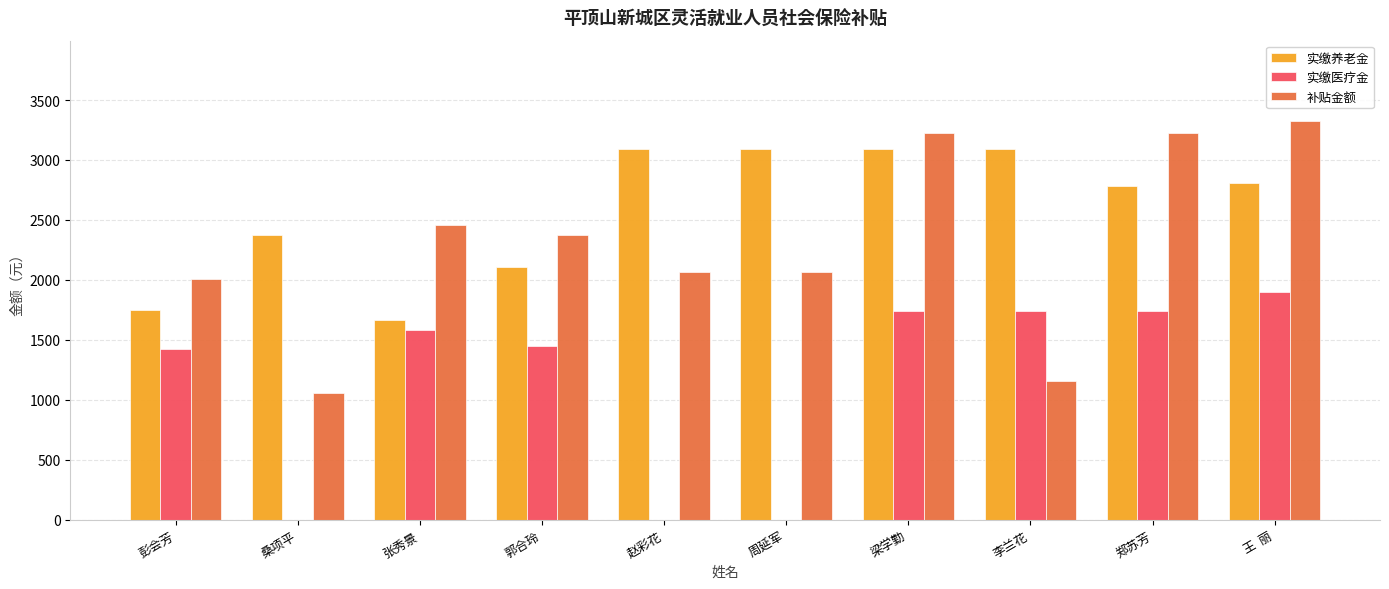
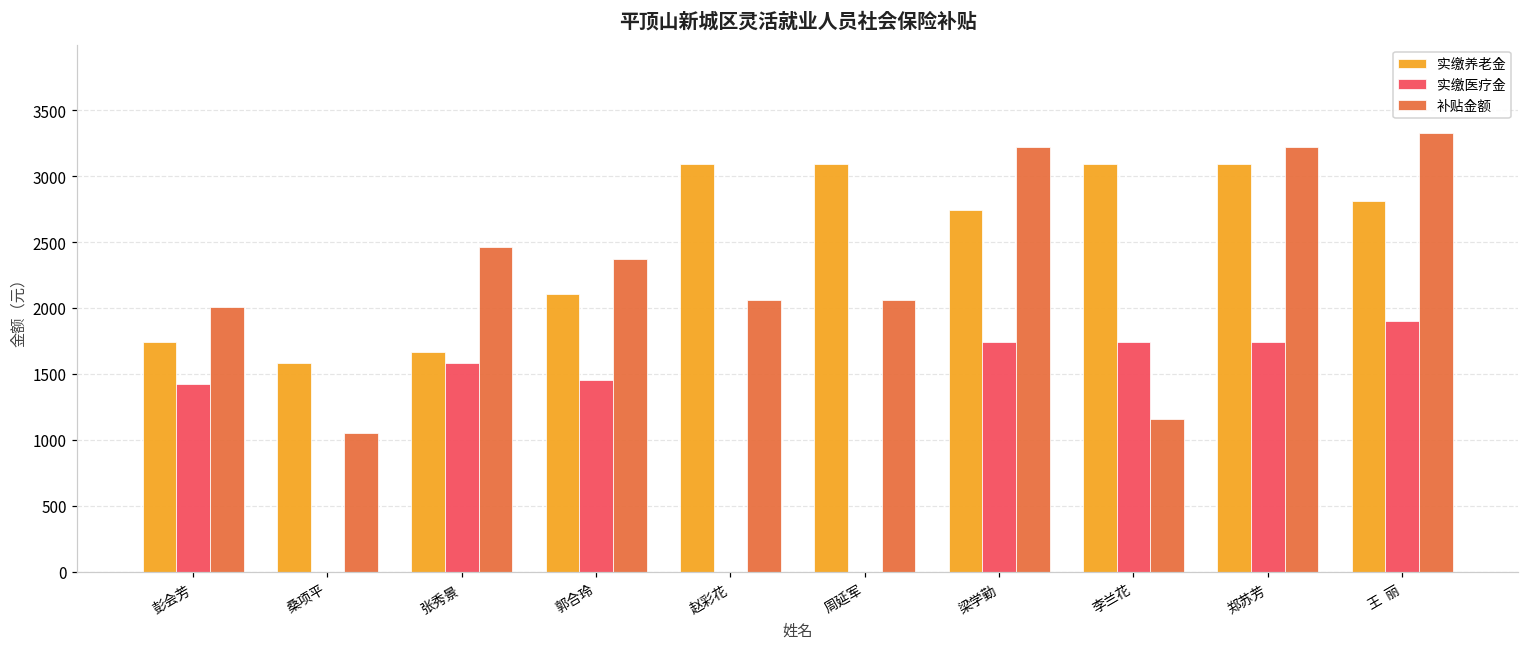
实缴养老金, 桑项平: 2380 -> 1580
实缴养老金, 梁学勤: 3100 -> 2740
实缴养老金, 郑苏芳: 2780 -> 3100
